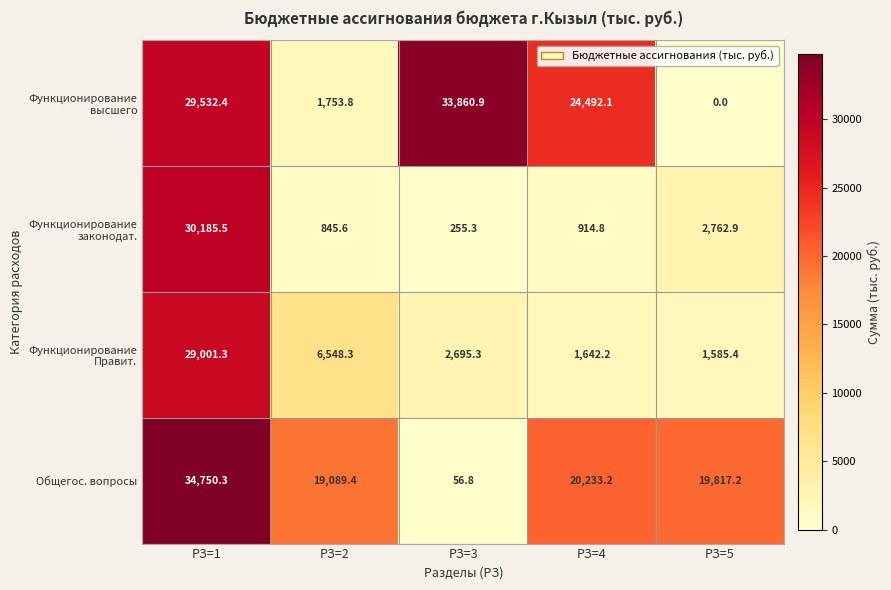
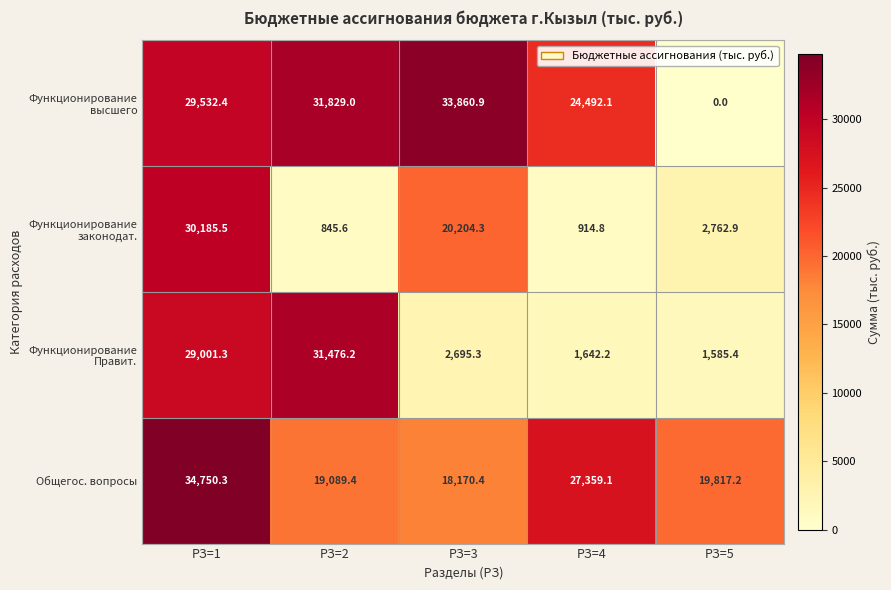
Функционирование высшего, РЗ=2: 1,753.8 -> 31,829.0
Функционирование законодат., РЗ=3: 255.3 -> 20,204.3
Функционирование Правит., РЗ=2: 6,548.3 -> 31,476.2
Общегос. вопросы, РЗ=3: 56.8 -> 18,170.4
Общегос. вопросы, РЗ=4: 20,233.2 -> 27,359.1
